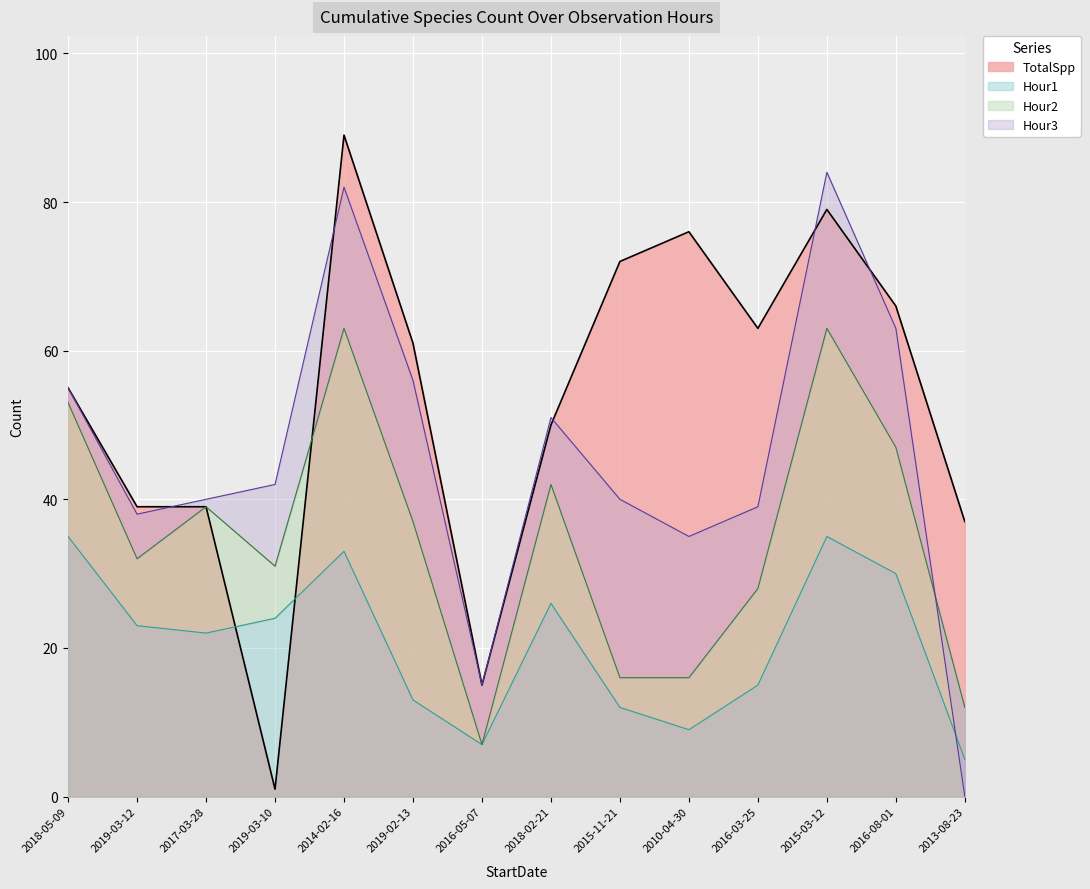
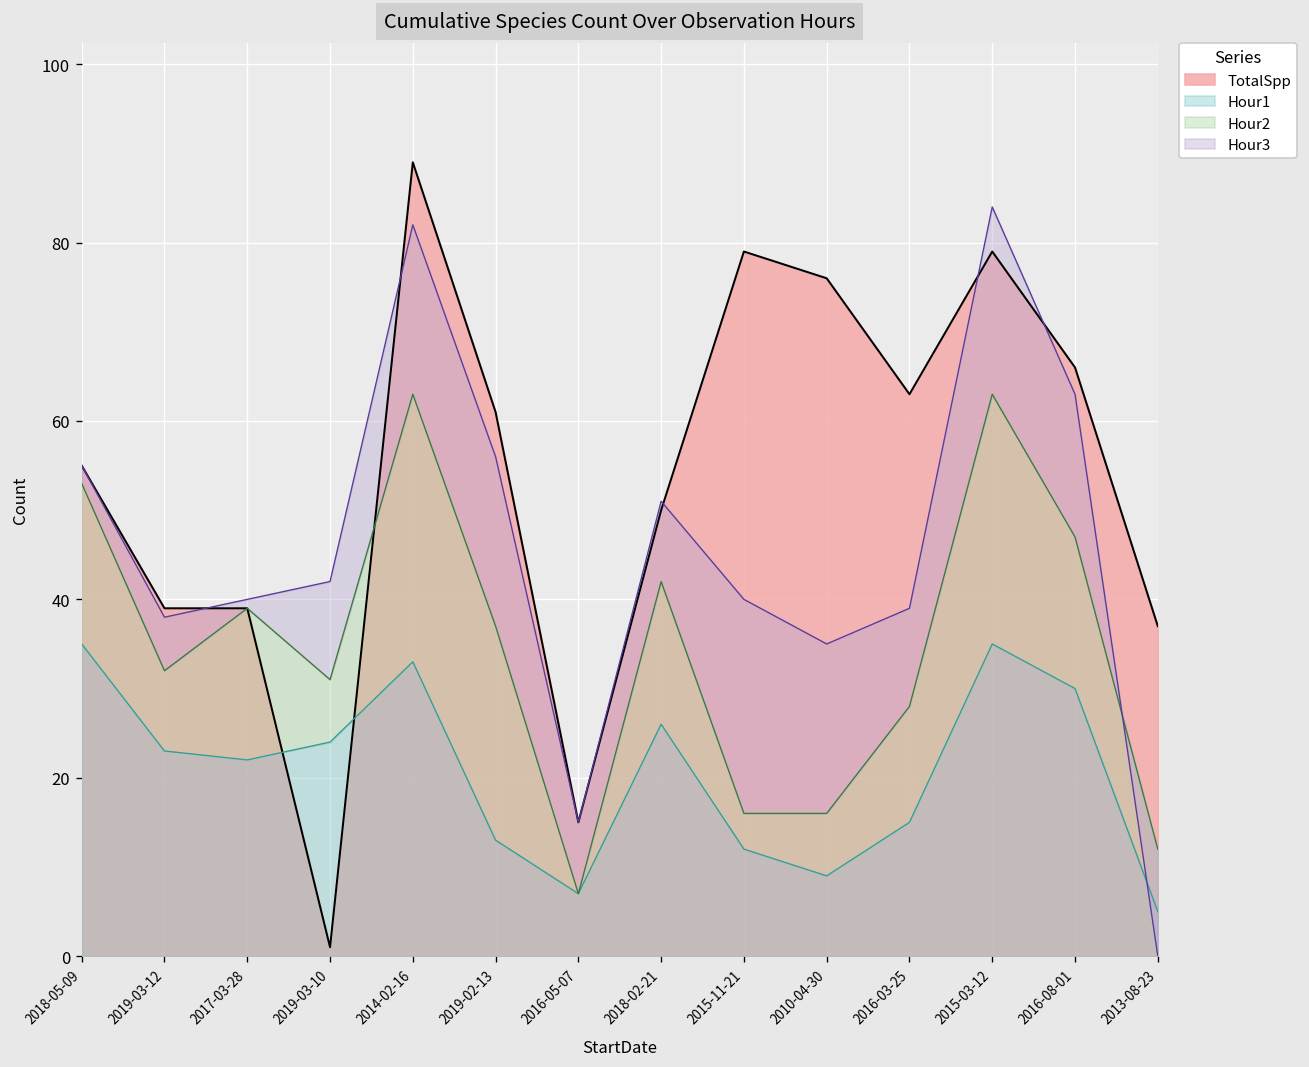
TotalSpp, 2015-11-21: 72 -> 79
